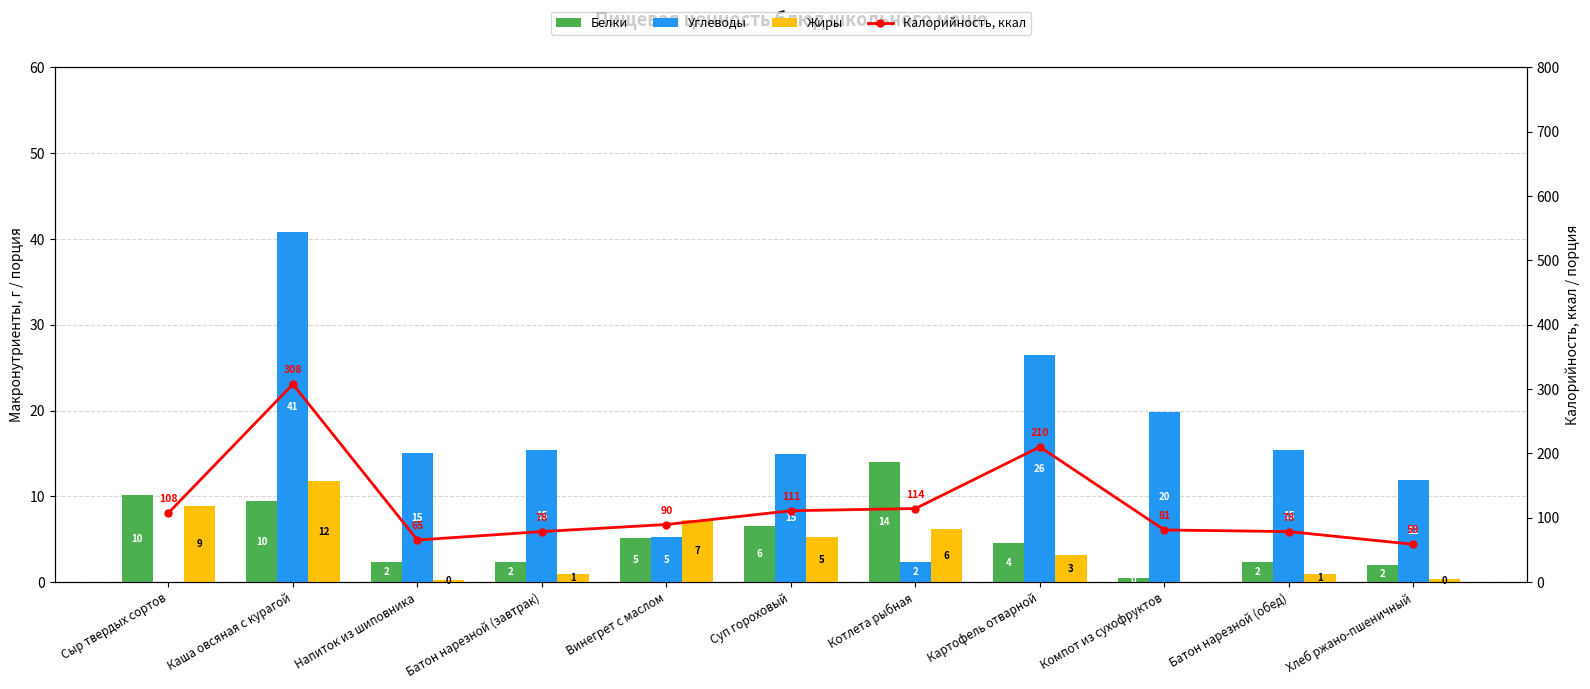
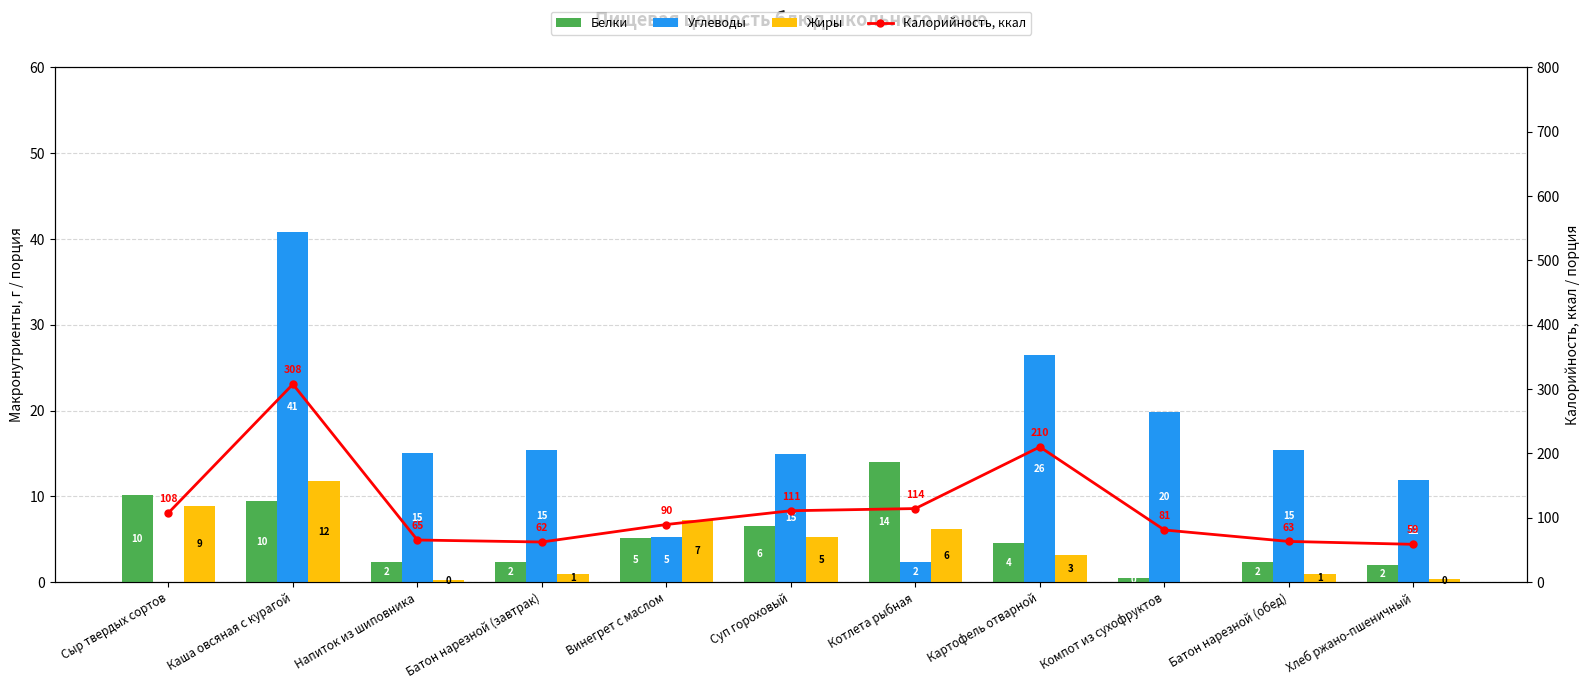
Калорийность, ккал, Батон нарезной (завтрак): 78 -> 62
Калорийность, ккал, Батон нарезной (обед): 78 -> 63
